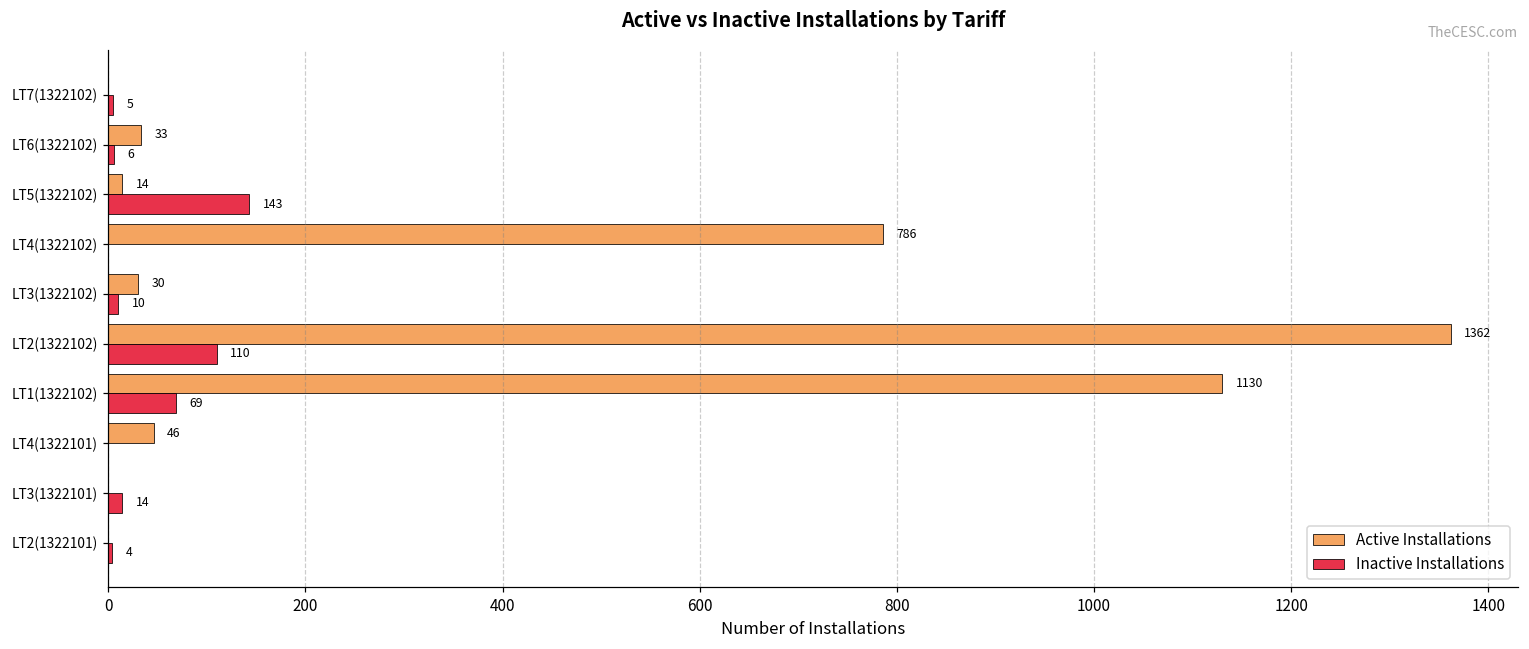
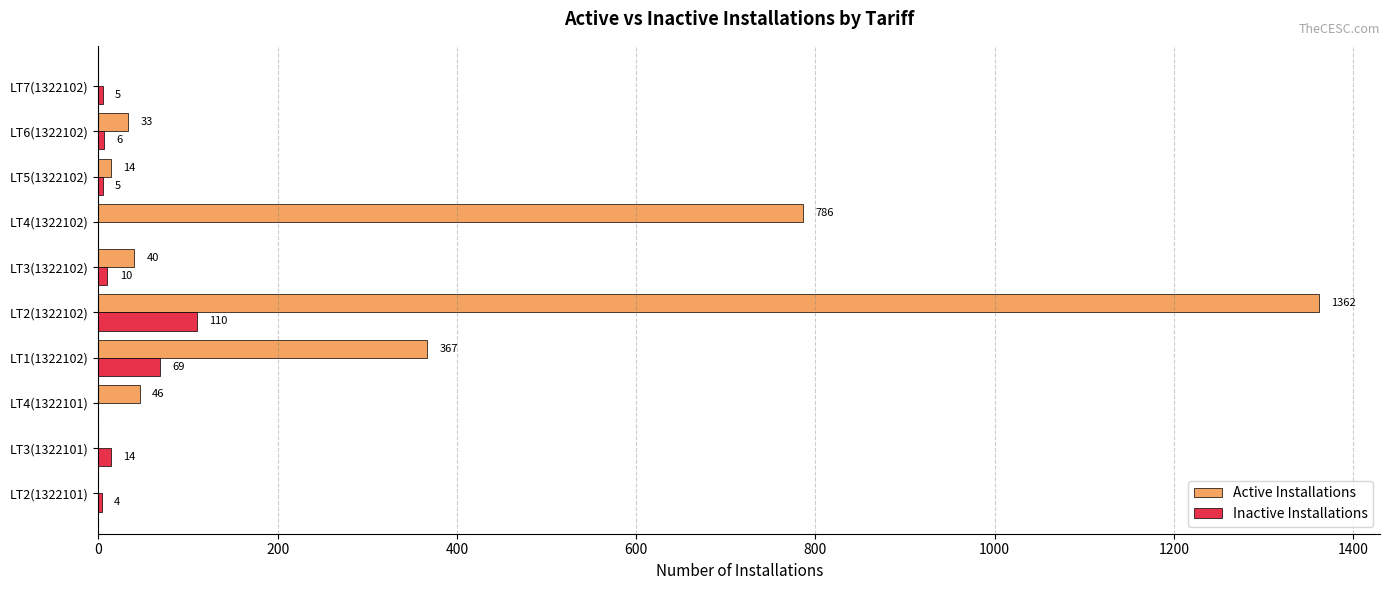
Inactive Installations, LT5(1322102): 143 -> 5
Active Installations, LT3(1322102): 30 -> 40
Active Installations, LT1(1322102): 1130 -> 367
